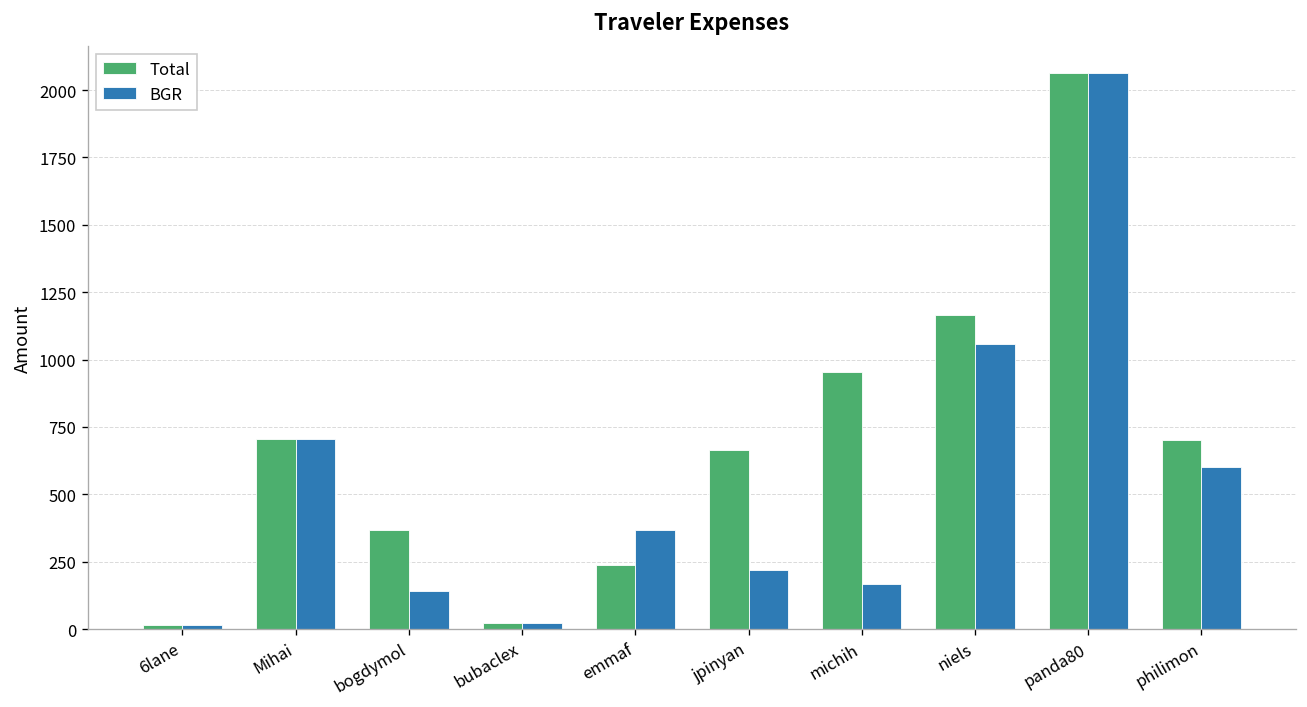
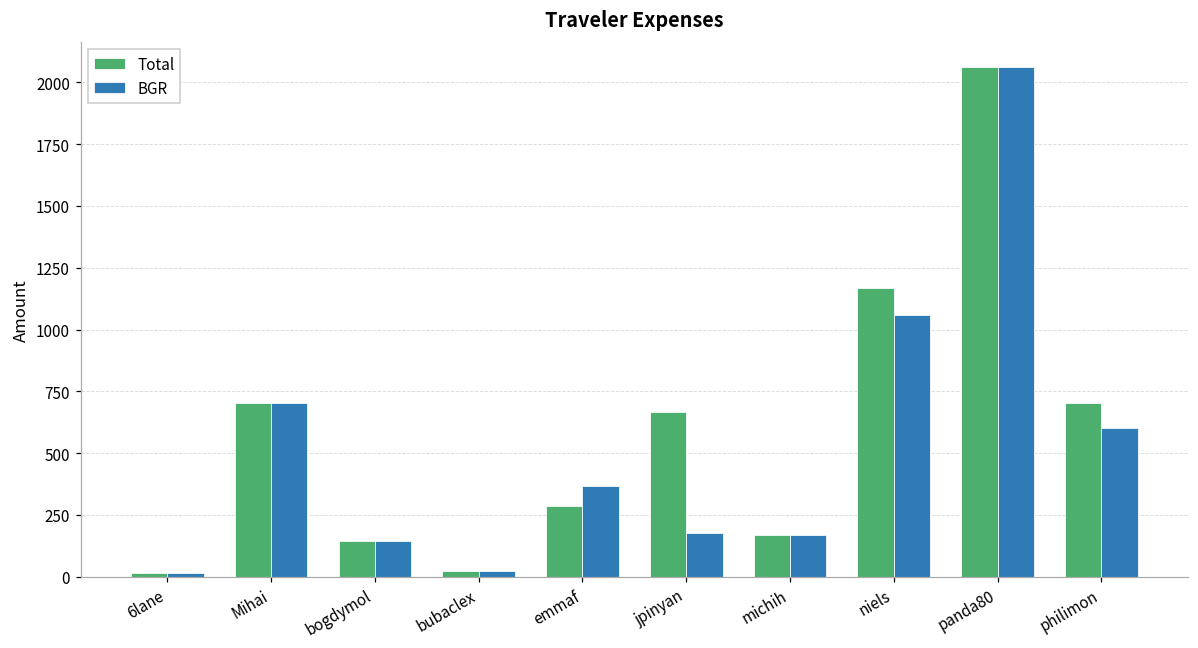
Total, bogdymol: 370 -> 140
Total, emmaf: 240 -> 290
BGR, jpinyan: 220 -> 180
Total, michih: 950 -> 170
